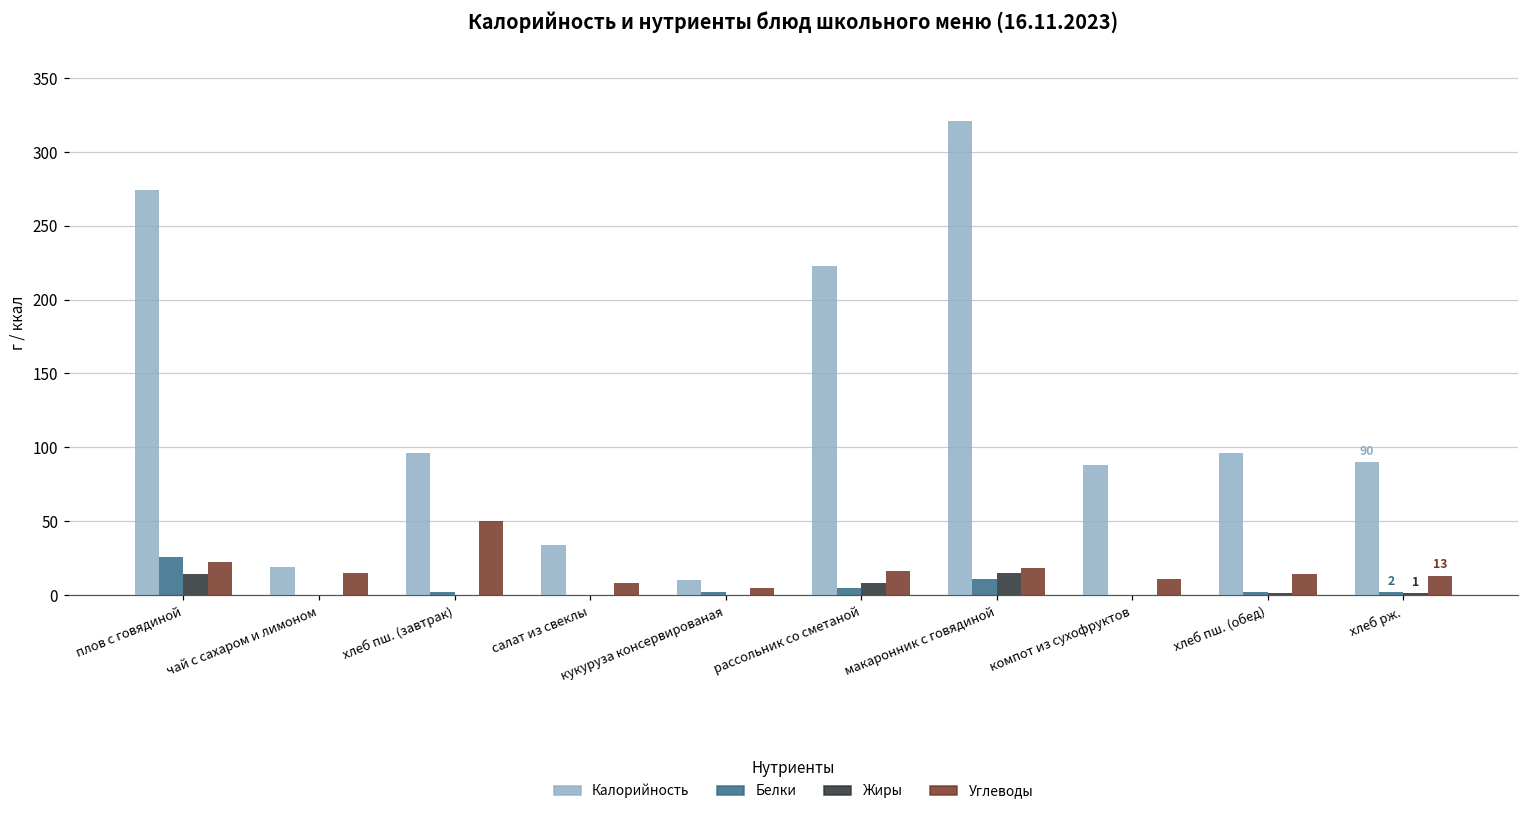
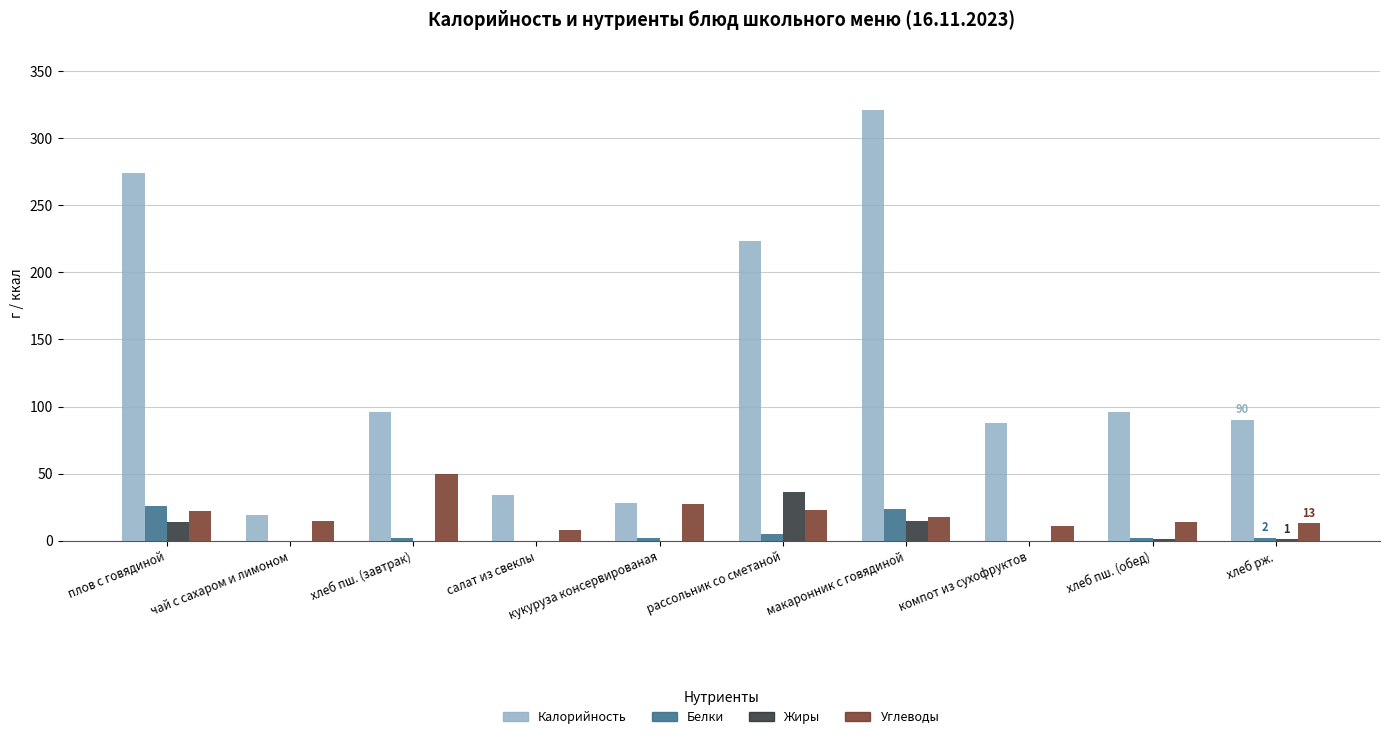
Калорийность, кукуруза консервированая: 10 -> 28
Углеводы, кукуруза консервированая: 5 -> 27
Жиры, рассольник со сметаной: 8 -> 36
Углеводы, рассольник со сметаной: 16 -> 23
Белки, макаронник с говядиной: 11 -> 24
